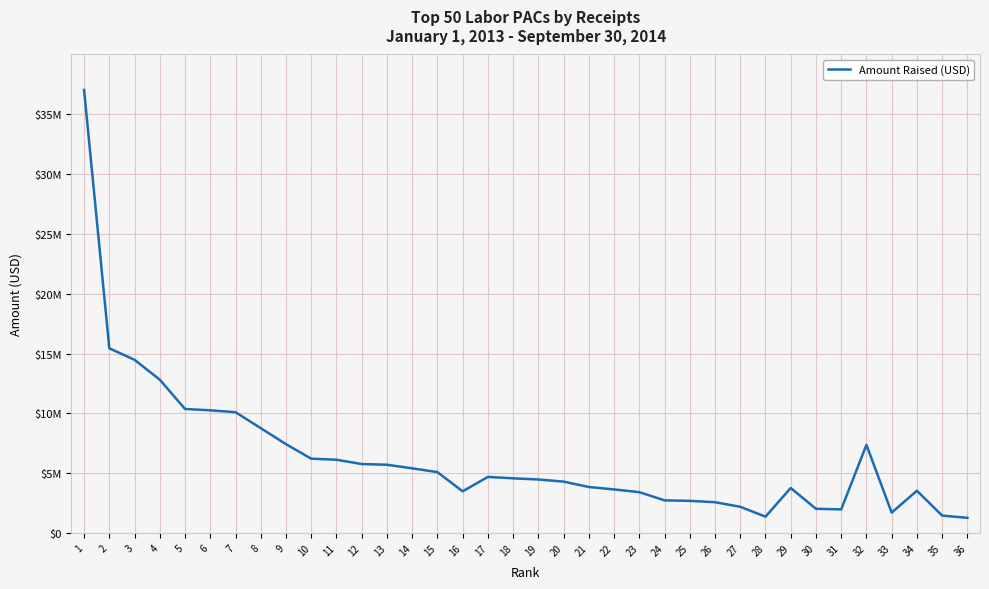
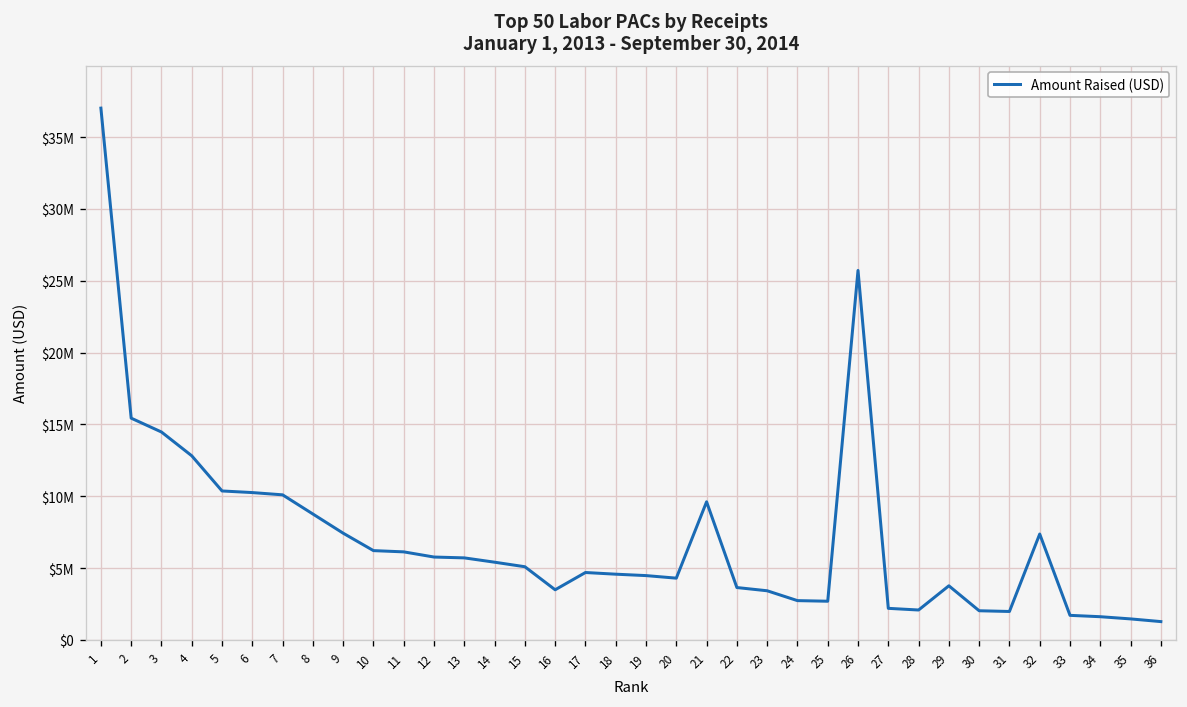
21: $3900000 -> $9600000
26: $2600000 -> $25700000
28: $1400000 -> $2100000
34: $3500000 -> $1600000
